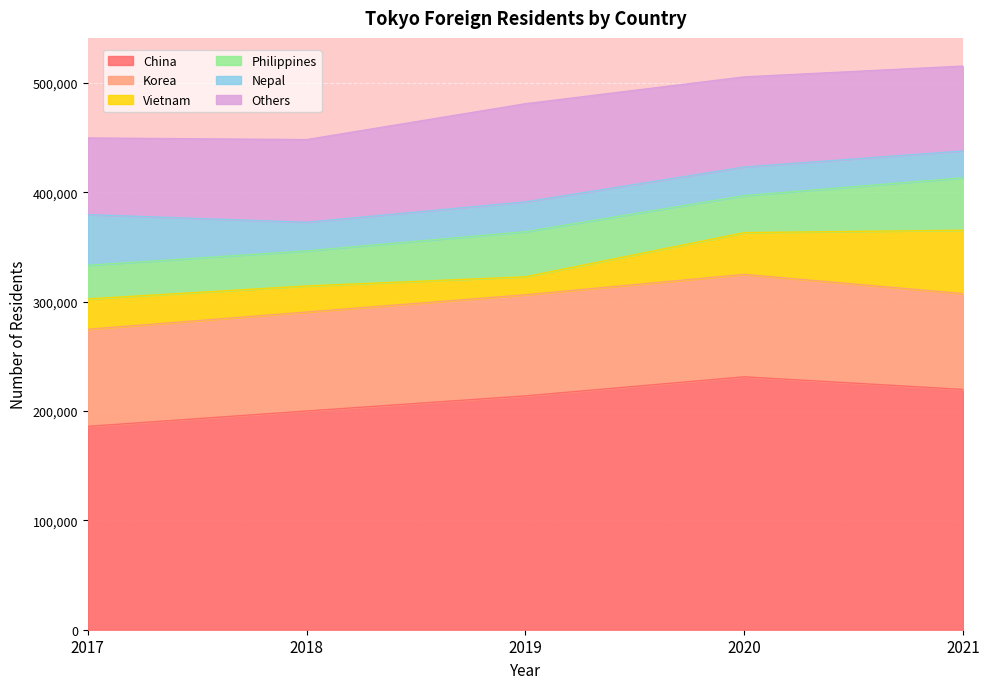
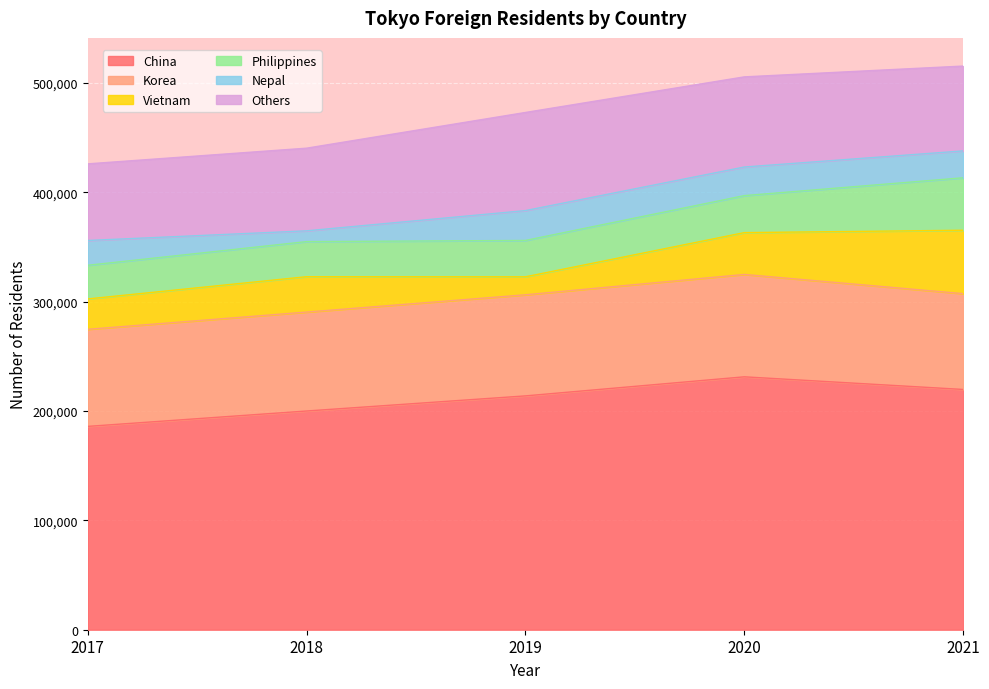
Nepal, 2017: 46,000 -> 23,000
Vietnam, 2018: 24,000 -> 32,000
Nepal, 2018: 26,000 -> 10,000
Philippines, 2019: 41,000 -> 33,000
